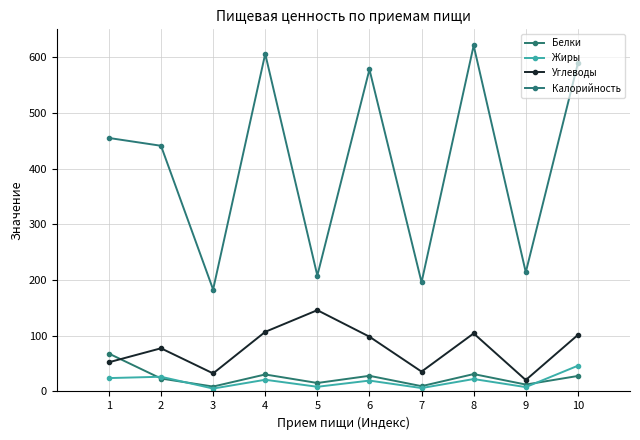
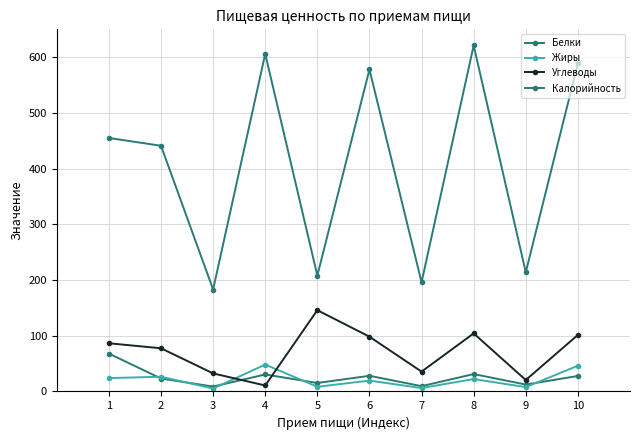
Углеводы, 1: 50 -> 90
Жиры, 4: 20 -> 50
Углеводы, 4: 110 -> 10
